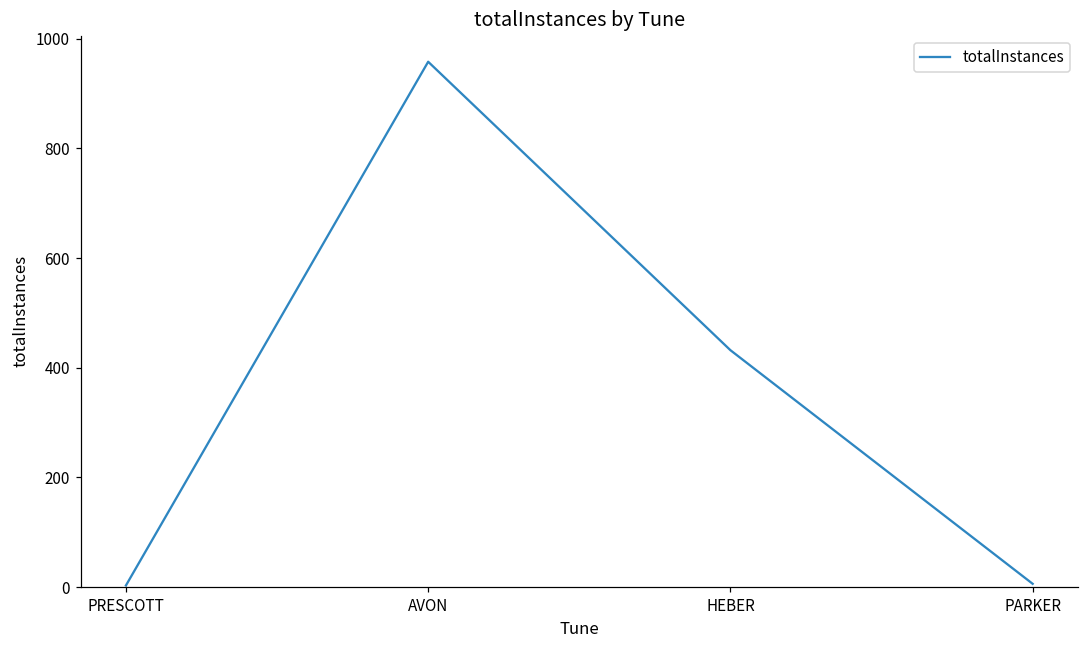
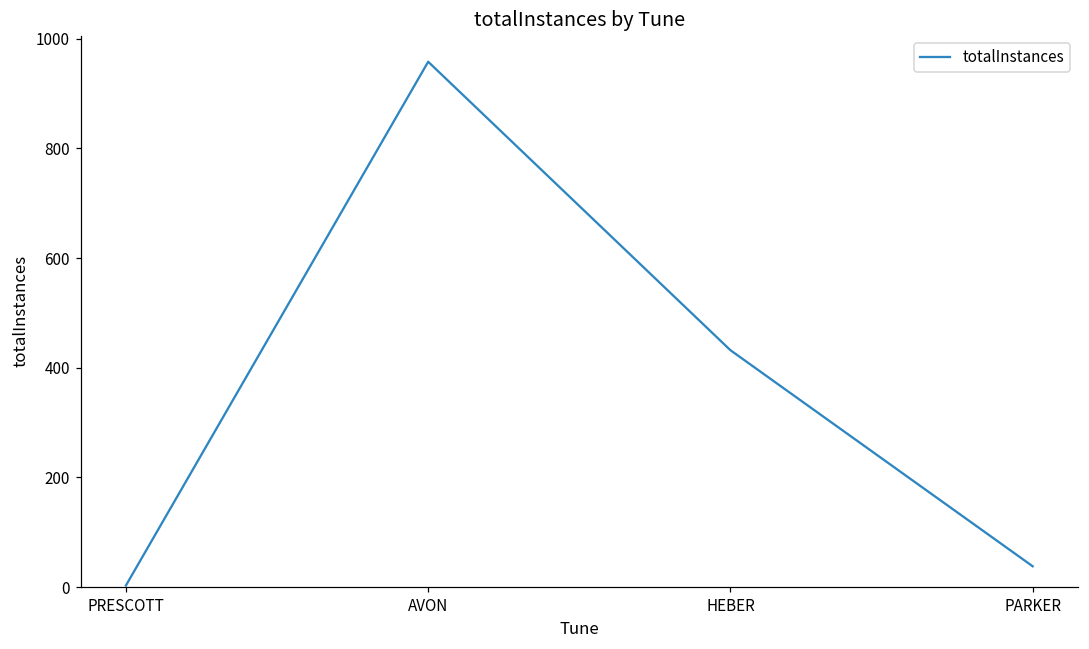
PARKER: 10 -> 40
